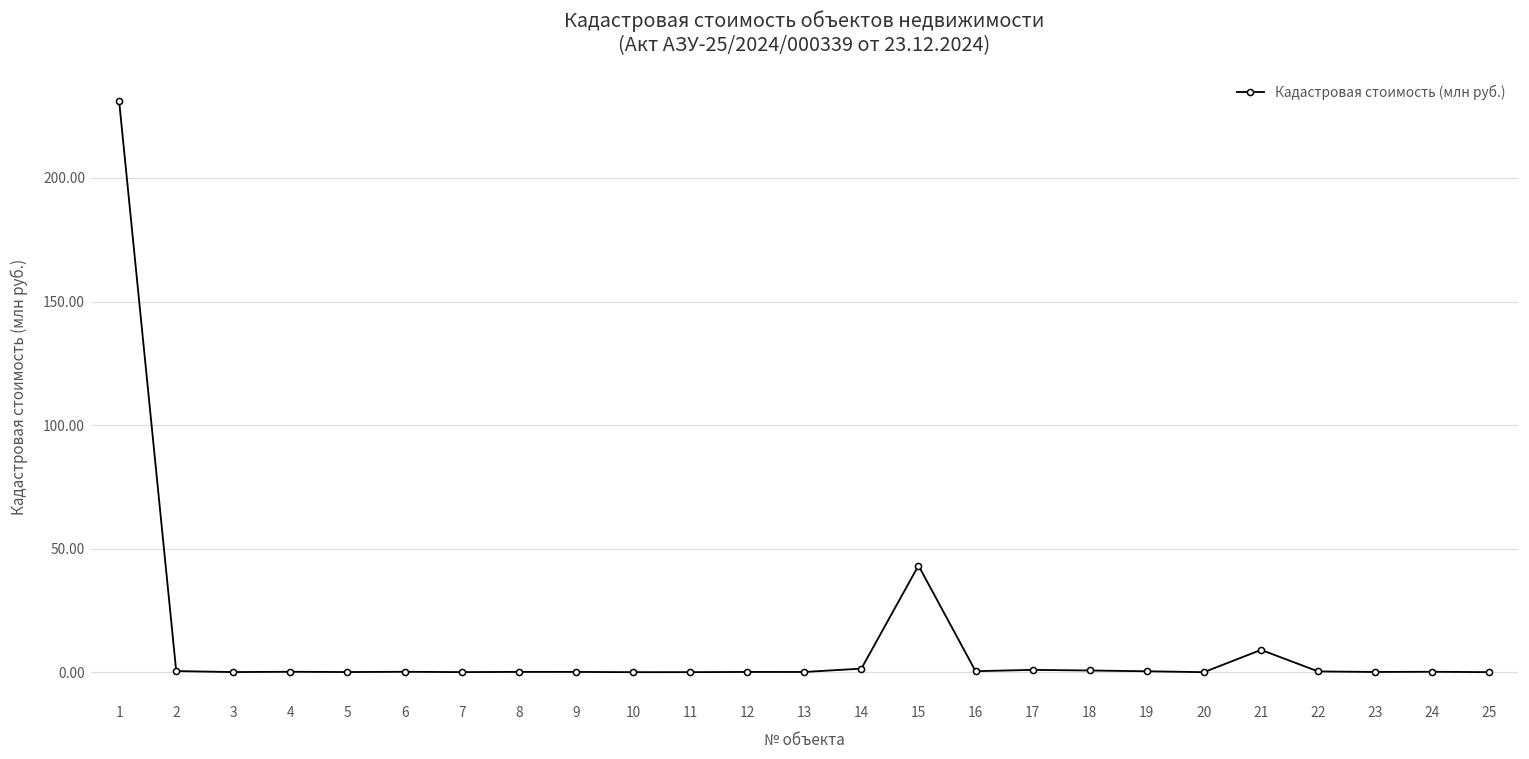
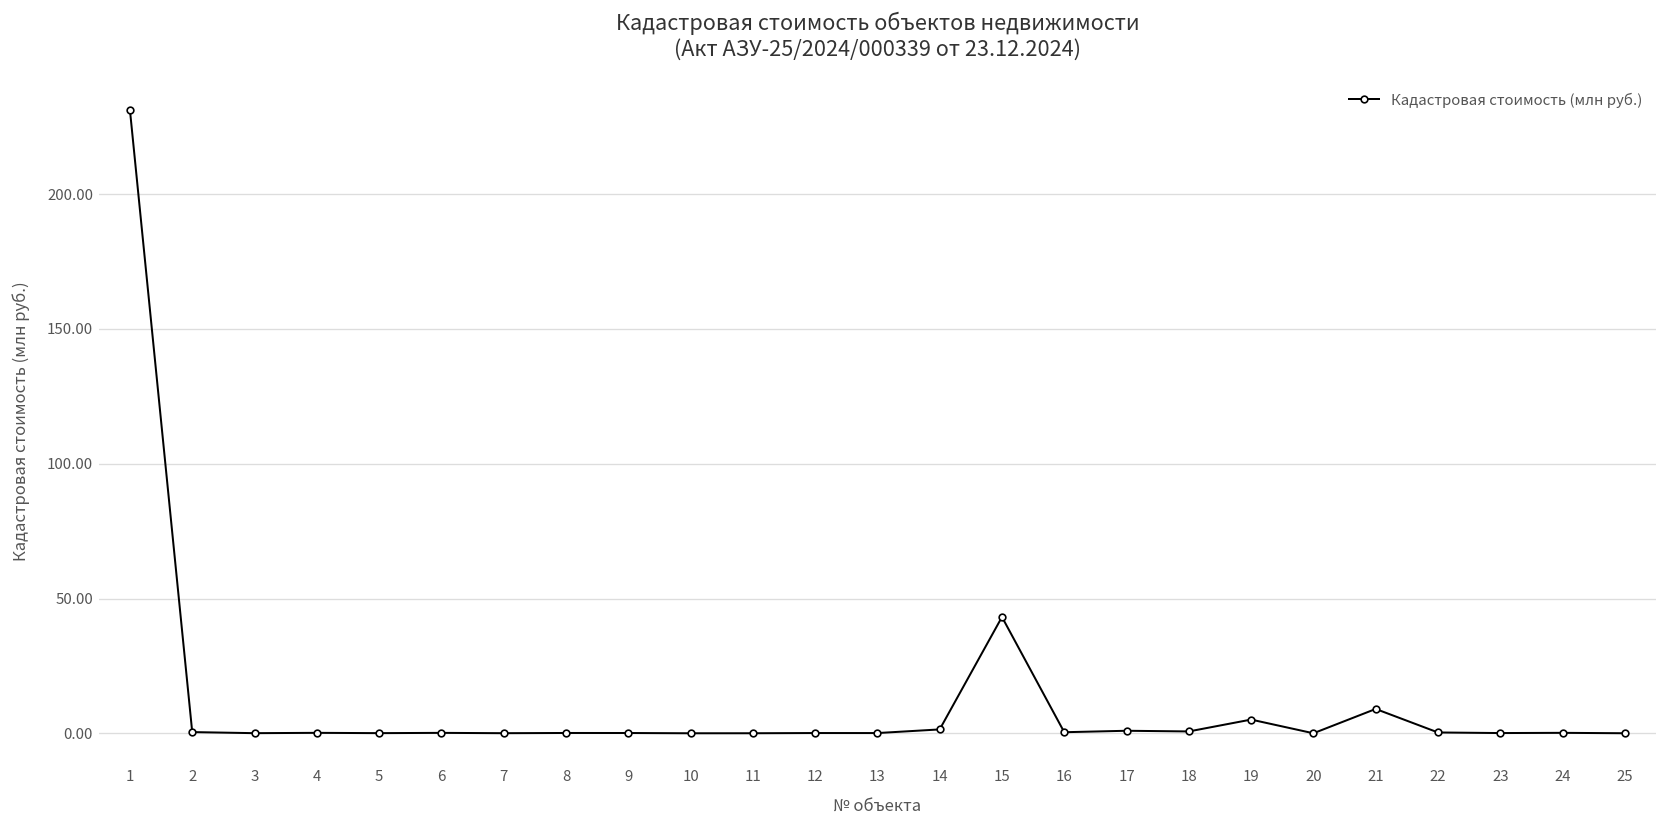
19: 0 -> 5
